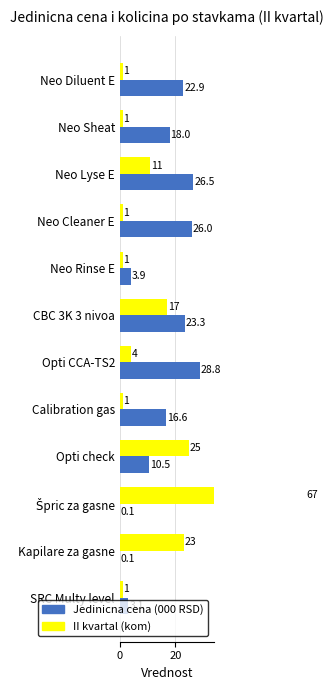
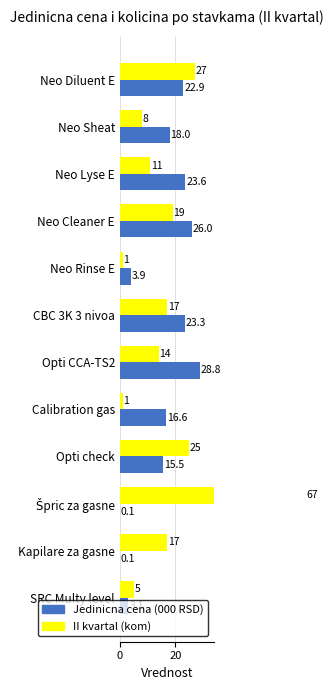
II kvartal (kom), Neo Diluent E: 1 -> 27
II kvartal (kom), Neo Sheat: 1 -> 8
Jedinicna cena (000 RSD), Neo Lyse E: 26.5 -> 23.6
II kvartal (kom), Neo Cleaner E: 1 -> 19
II kvartal (kom), Opti CCA-TS2: 4 -> 14
Jedinicna cena (000 RSD), Opti check: 10.5 -> 15.5
II kvartal (kom), Kapilare za gasne: 23 -> 17
II kvartal (kom), SRC Multy level: 1 -> 5
